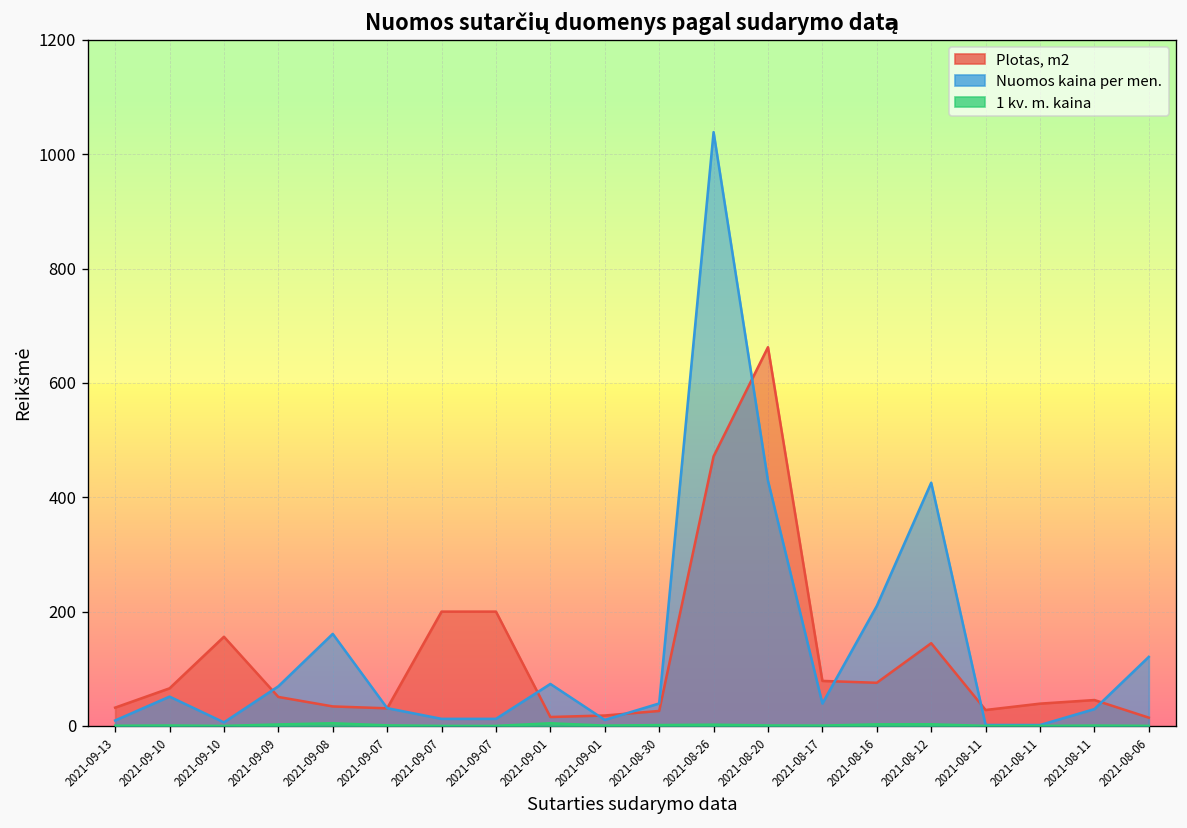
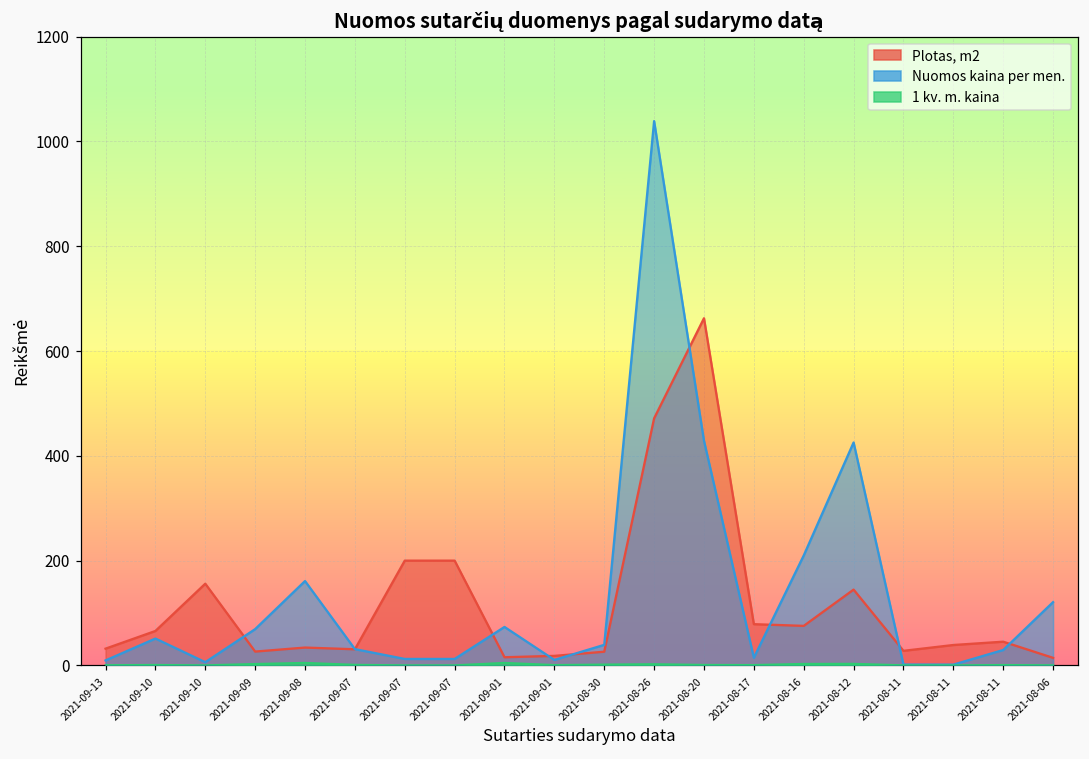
Plotas, m2, 2021-09-09: 50 -> 30
Nuomos kaina per men., 2021-08-17: 40 -> 10
